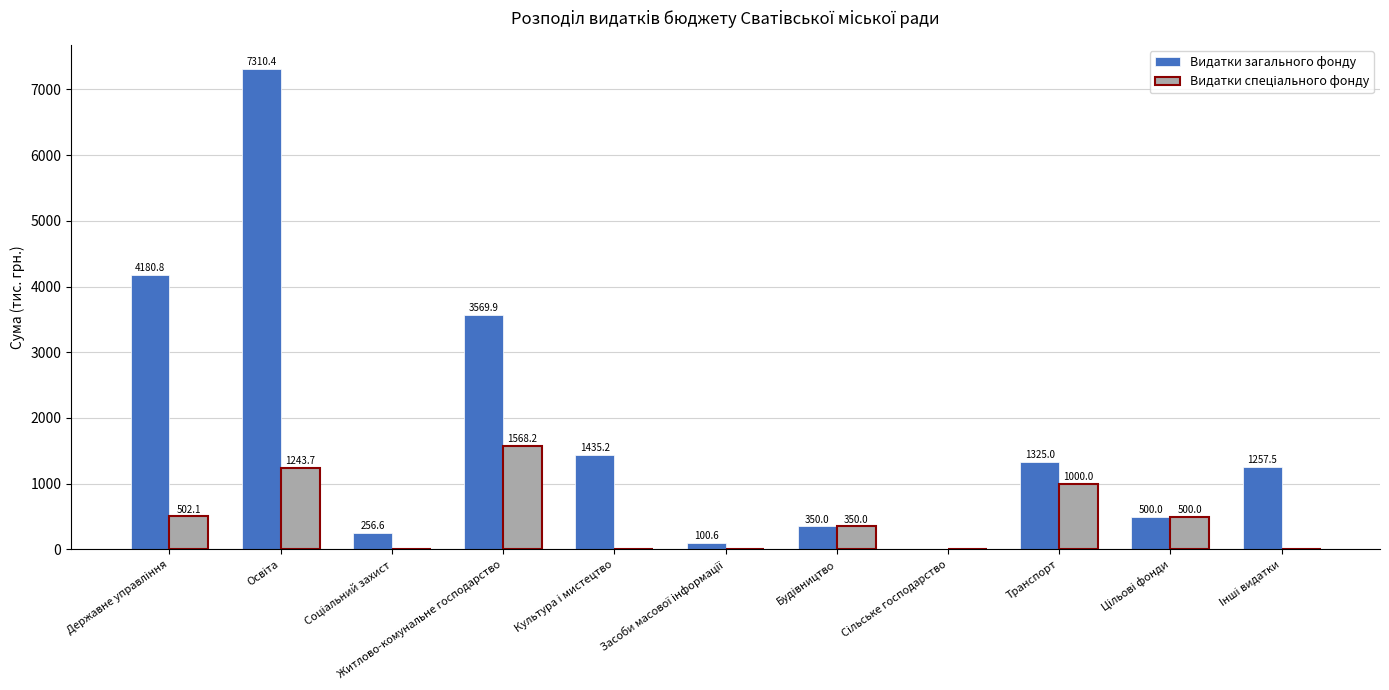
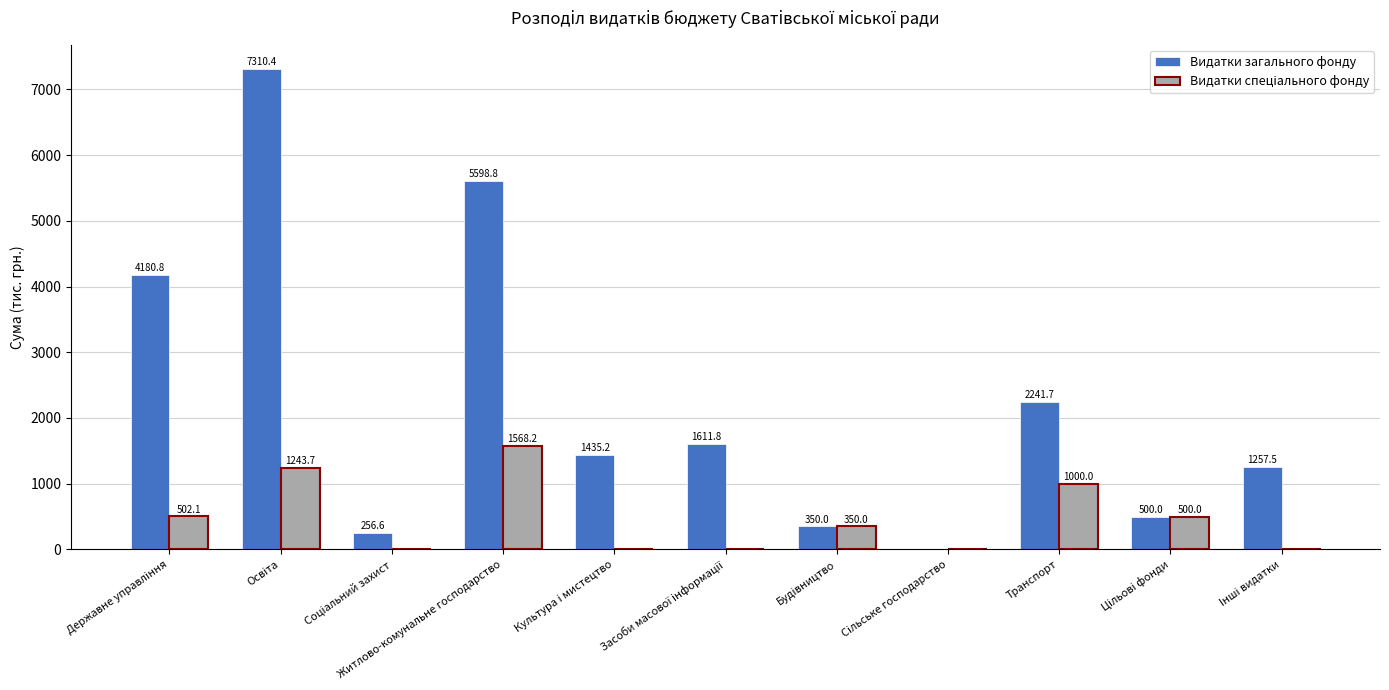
Видатки загального фонду, Житлово-комунальне господарство: 3569.9 -> 5598.8
Видатки загального фонду, Засоби масової інформації: 100.6 -> 1611.8
Видатки загального фонду, Транспорт: 1325.0 -> 2241.7
